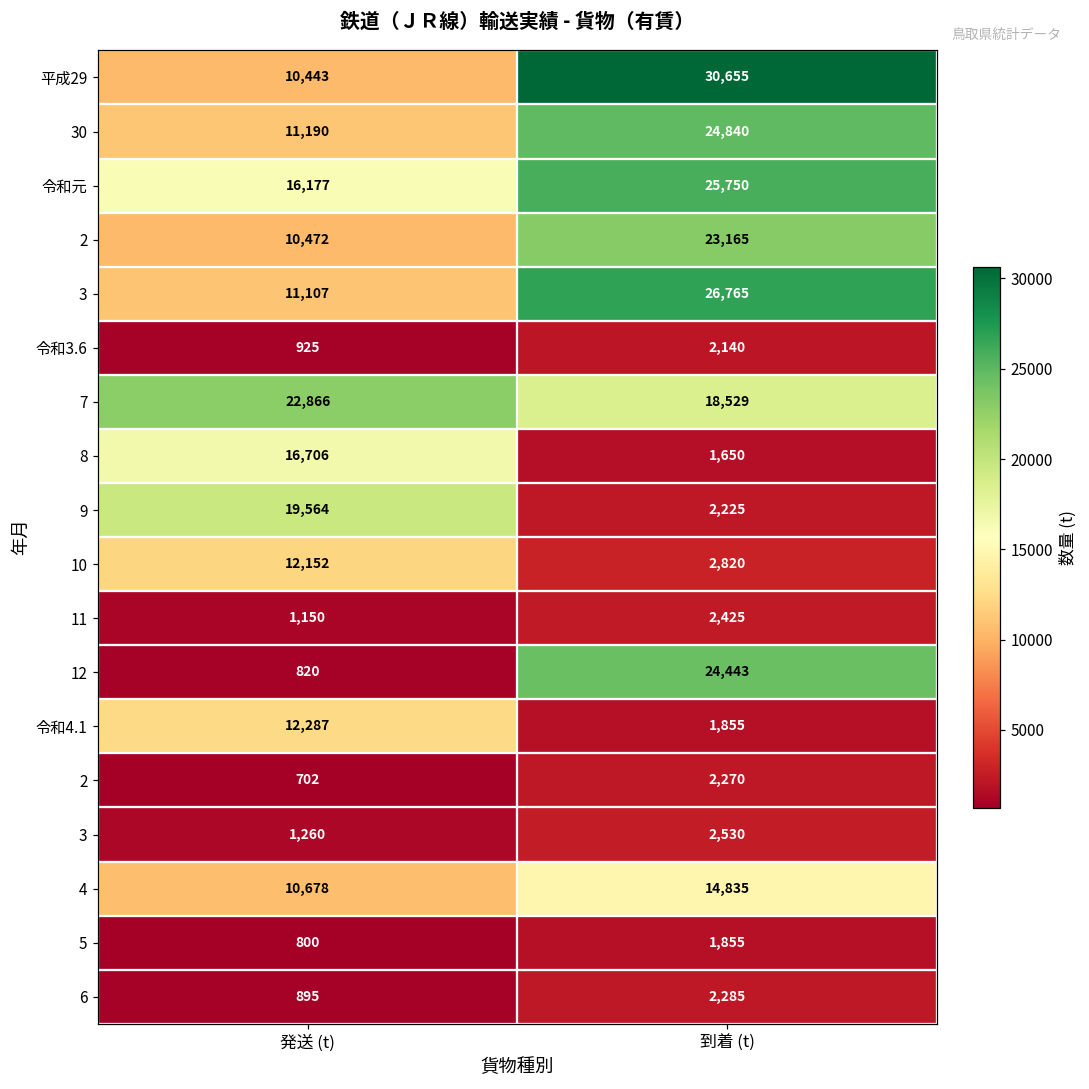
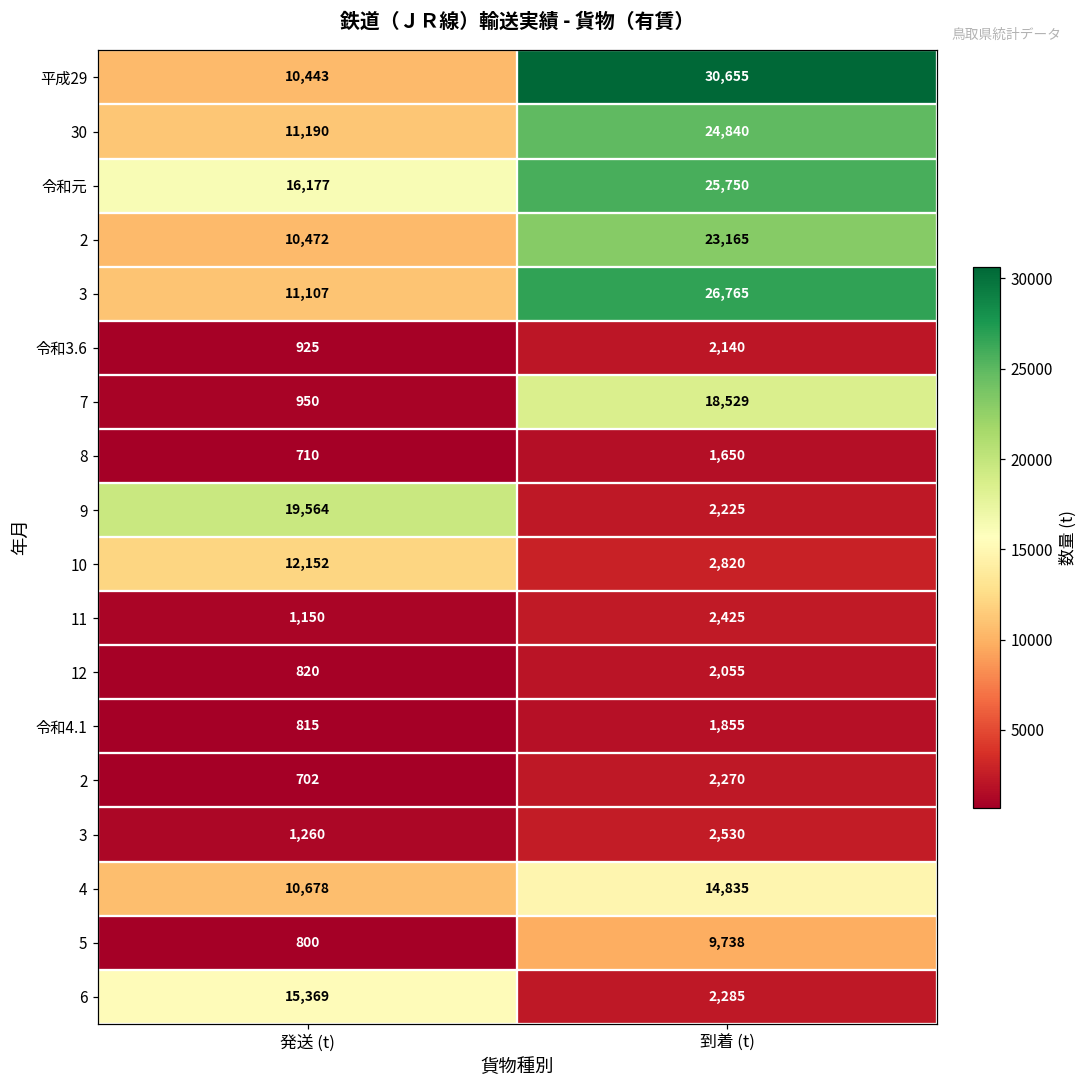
7, 発送 (t): 22,866 -> 950
8, 発送 (t): 16,706 -> 710
12, 到着 (t): 24,443 -> 2,055
令和4.1, 発送 (t): 12,287 -> 815
5, 到着 (t): 1,855 -> 9,738
6, 発送 (t): 895 -> 15,369
